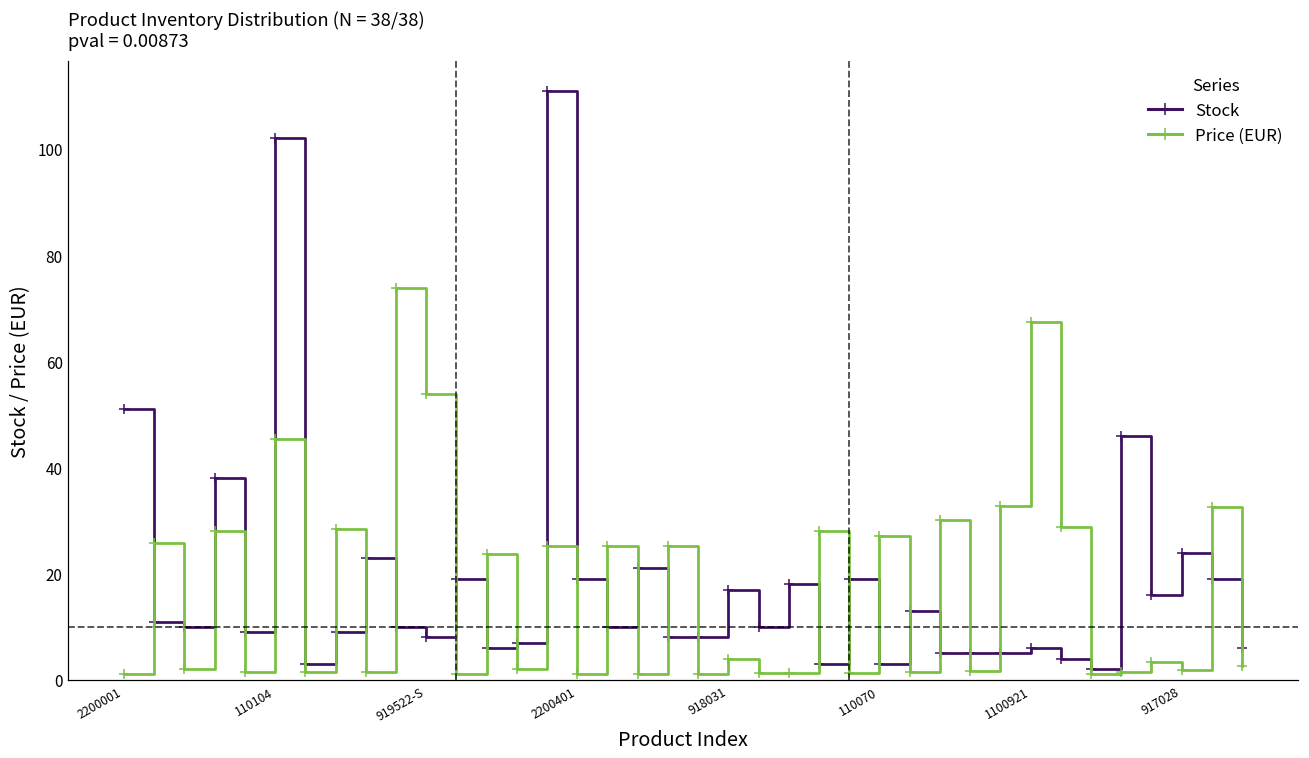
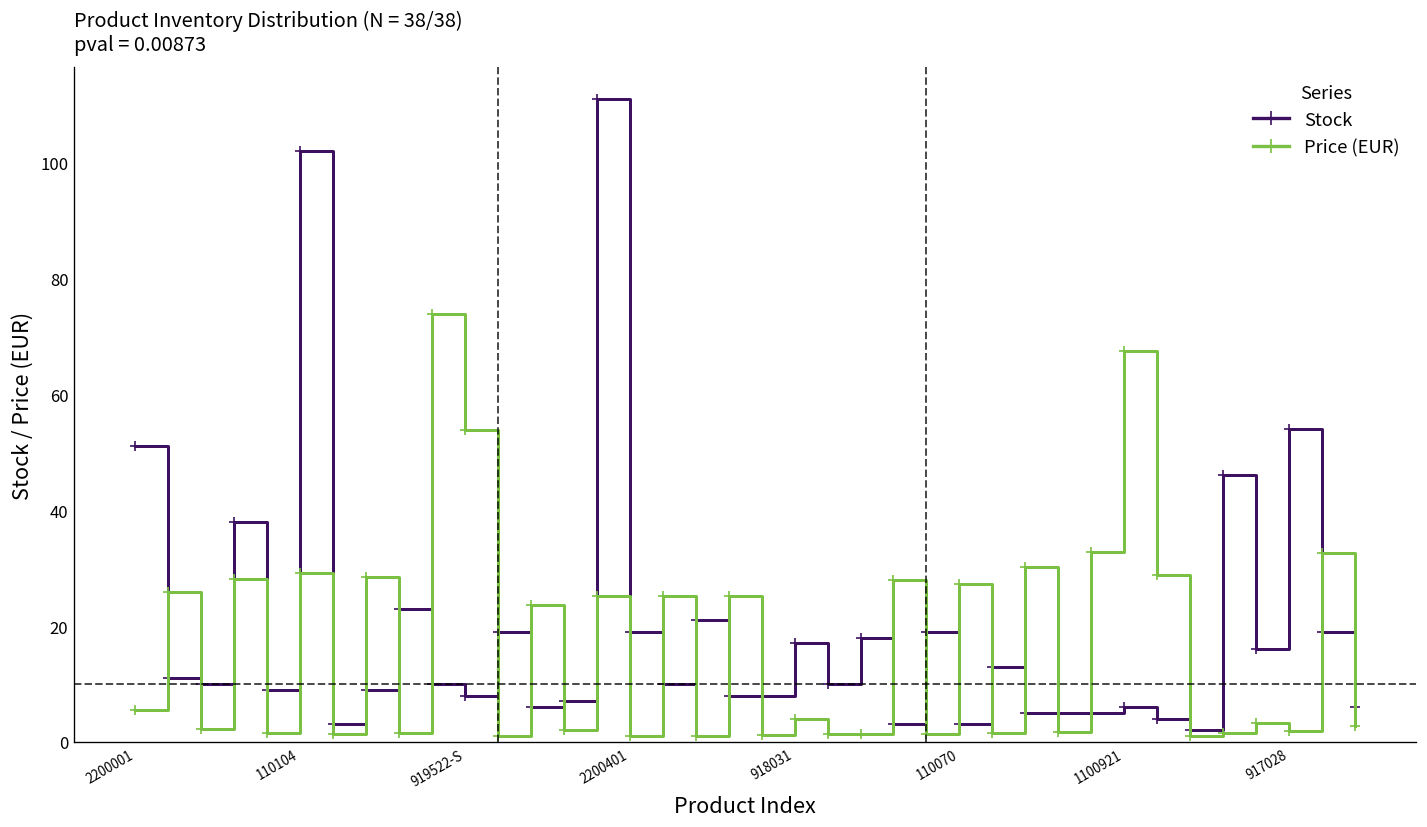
Price (EUR), 2200001: 1 -> 5
Price (EUR), 110104: 45 -> 29
Stock, 917028: 24 -> 54
